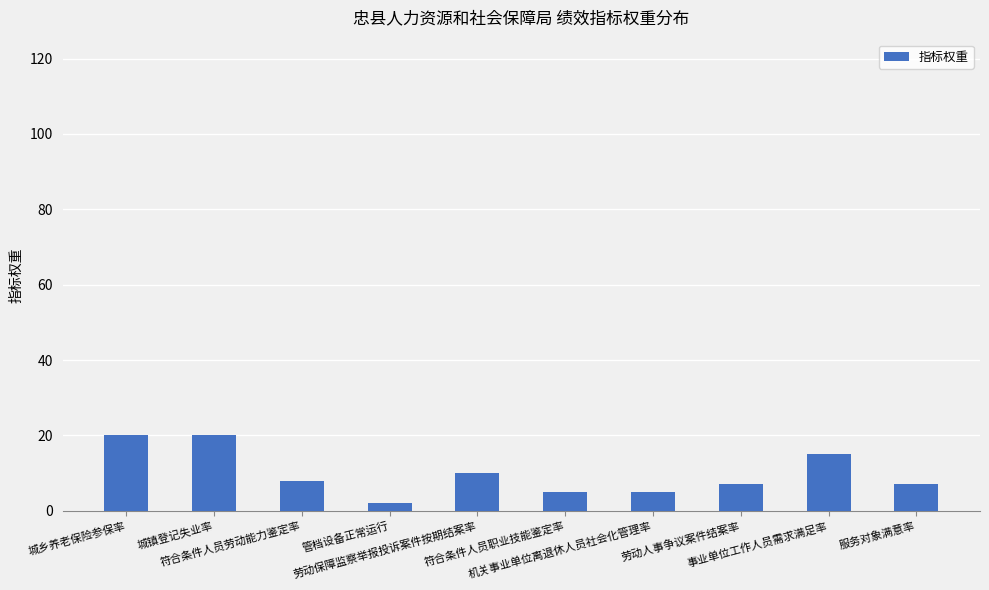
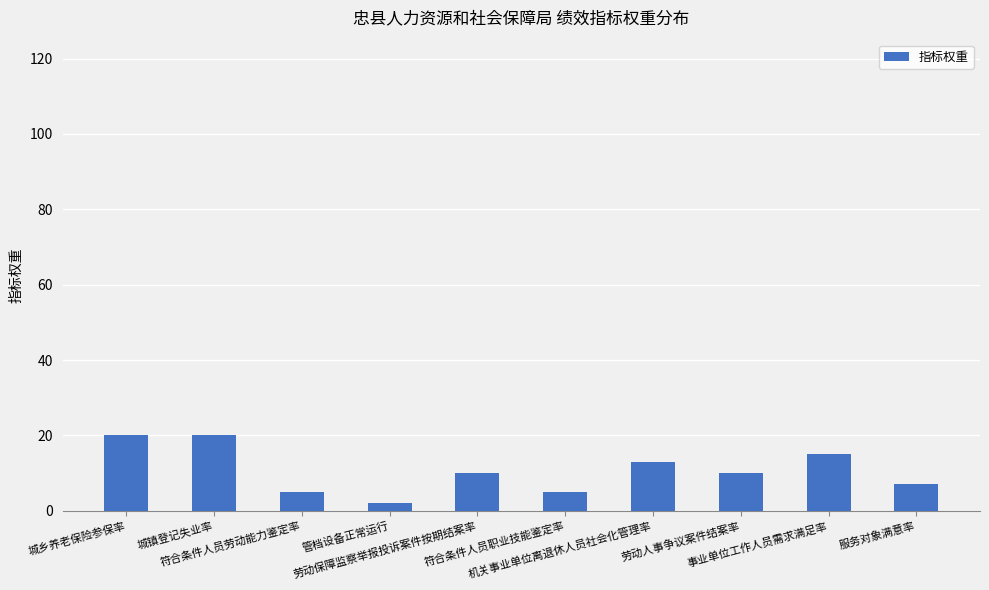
符合条件人员劳动能力鉴定率: 8 -> 5
机关事业单位离退休人员社会化管理率: 5 -> 13
劳动人事争议案件结案率: 7 -> 10
